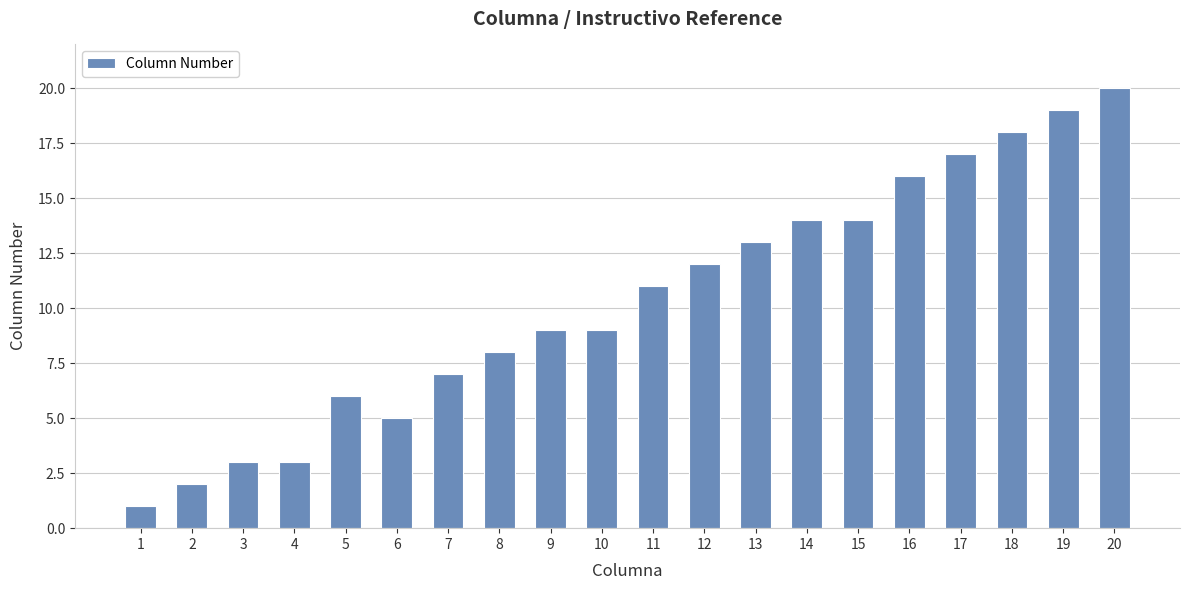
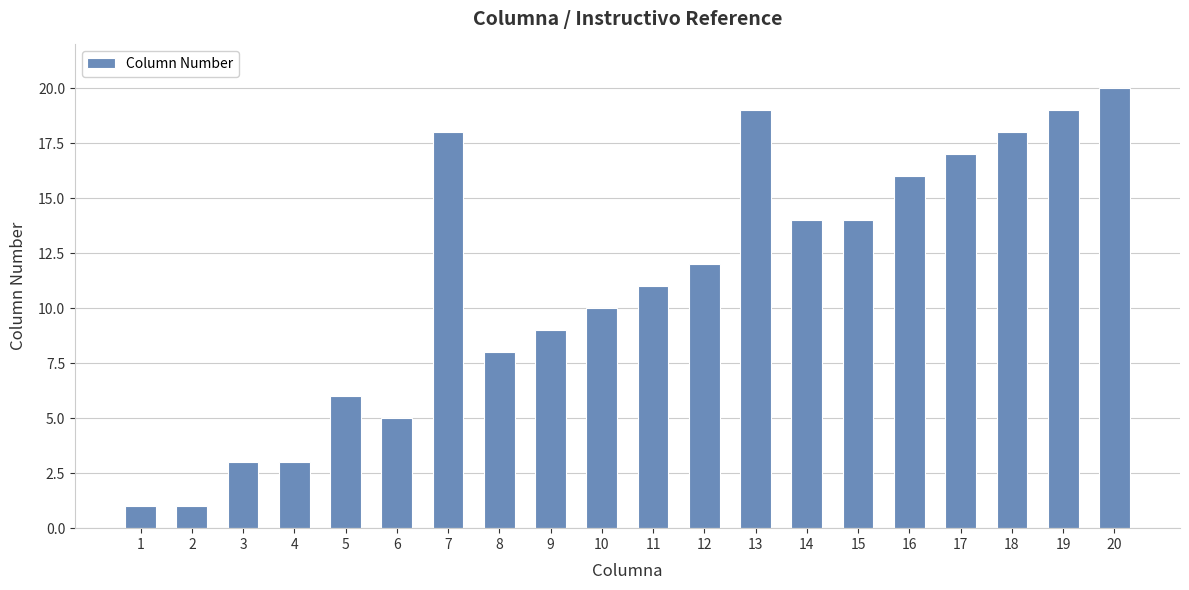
2: 2 -> 1
7: 7 -> 18
10: 9 -> 10
13: 13 -> 19
